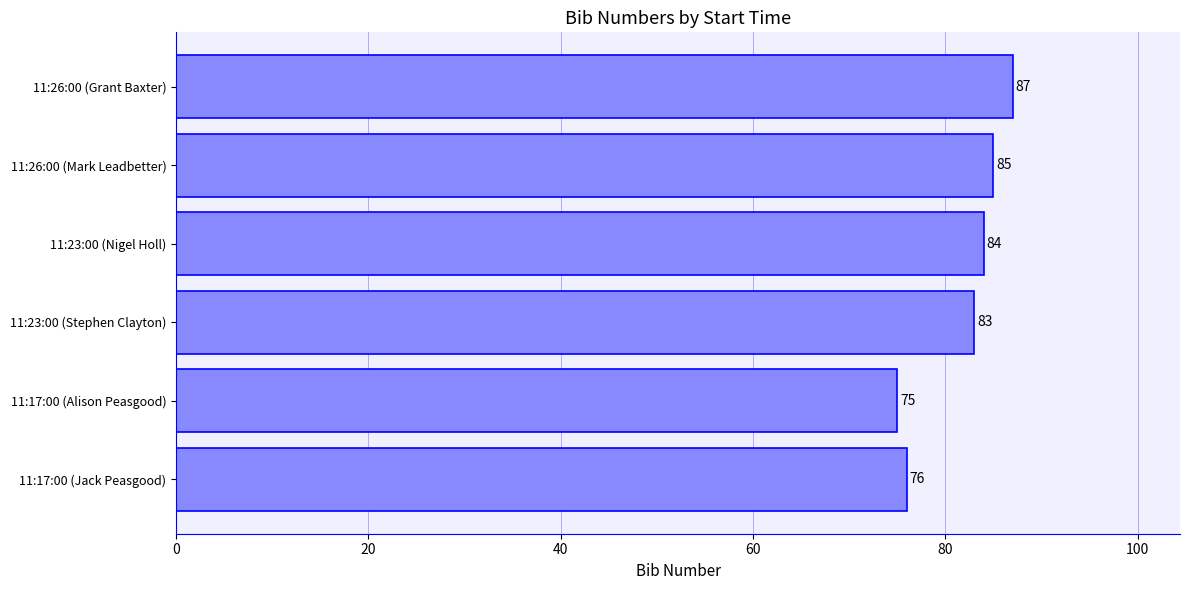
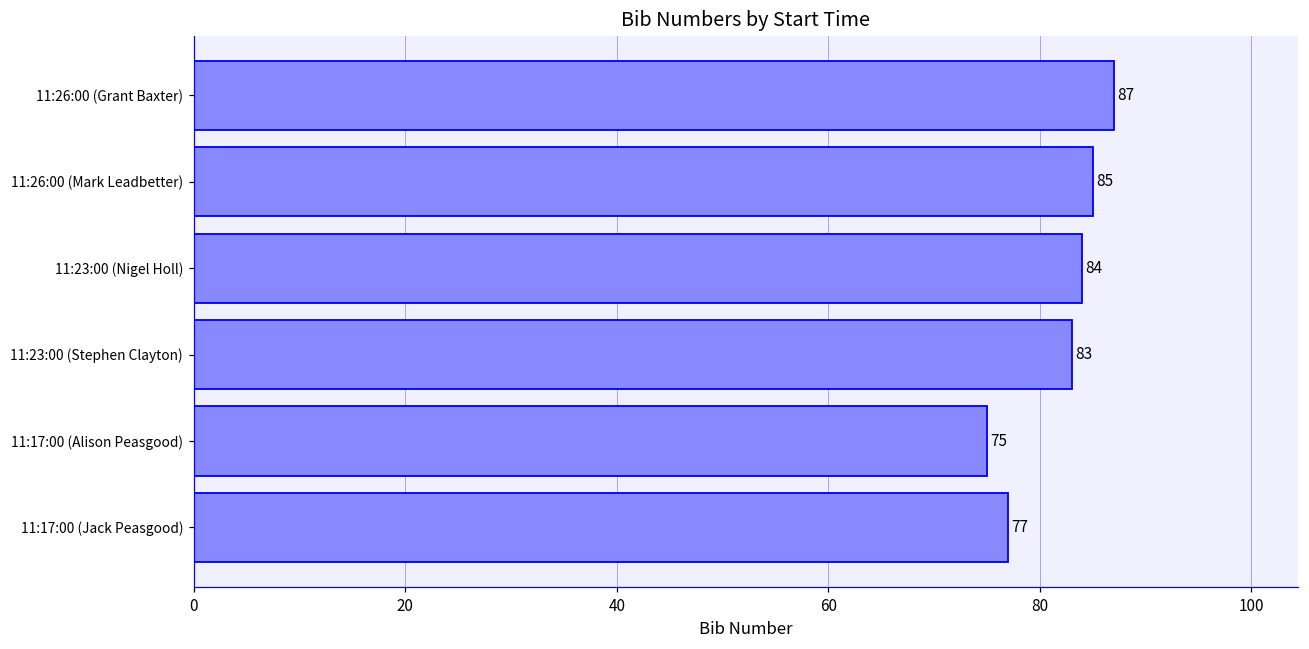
11:17:00 (Jack Peasgood): 76 -> 77
